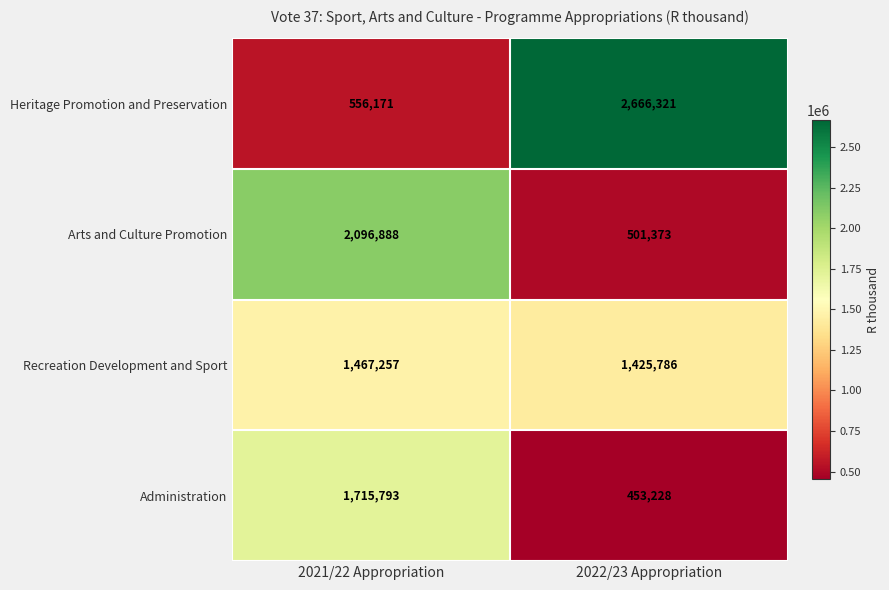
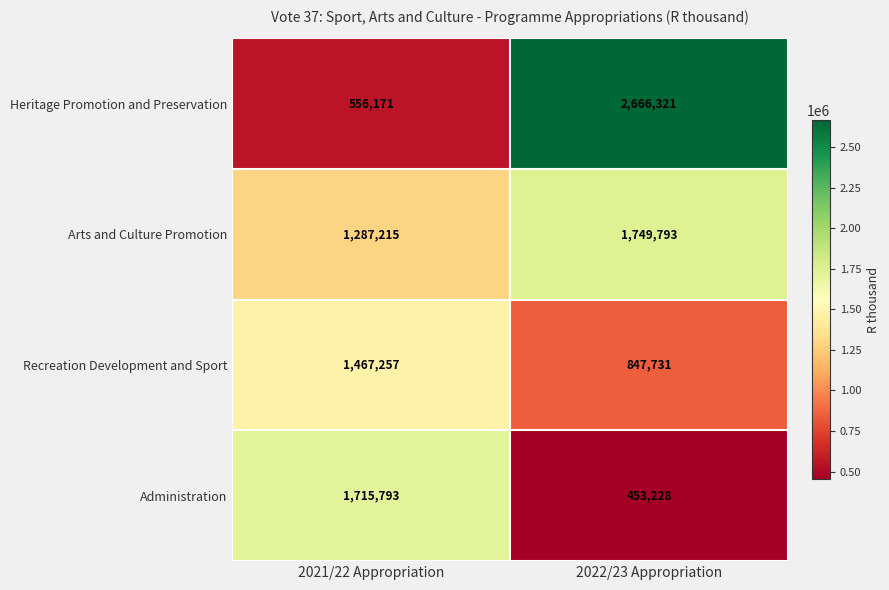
Arts and Culture Promotion, 2021/22 Appropriation: 2,096,888 -> 1,287,215
Arts and Culture Promotion, 2022/23 Appropriation: 501,373 -> 1,749,793
Recreation Development and Sport, 2022/23 Appropriation: 1,425,786 -> 847,731
